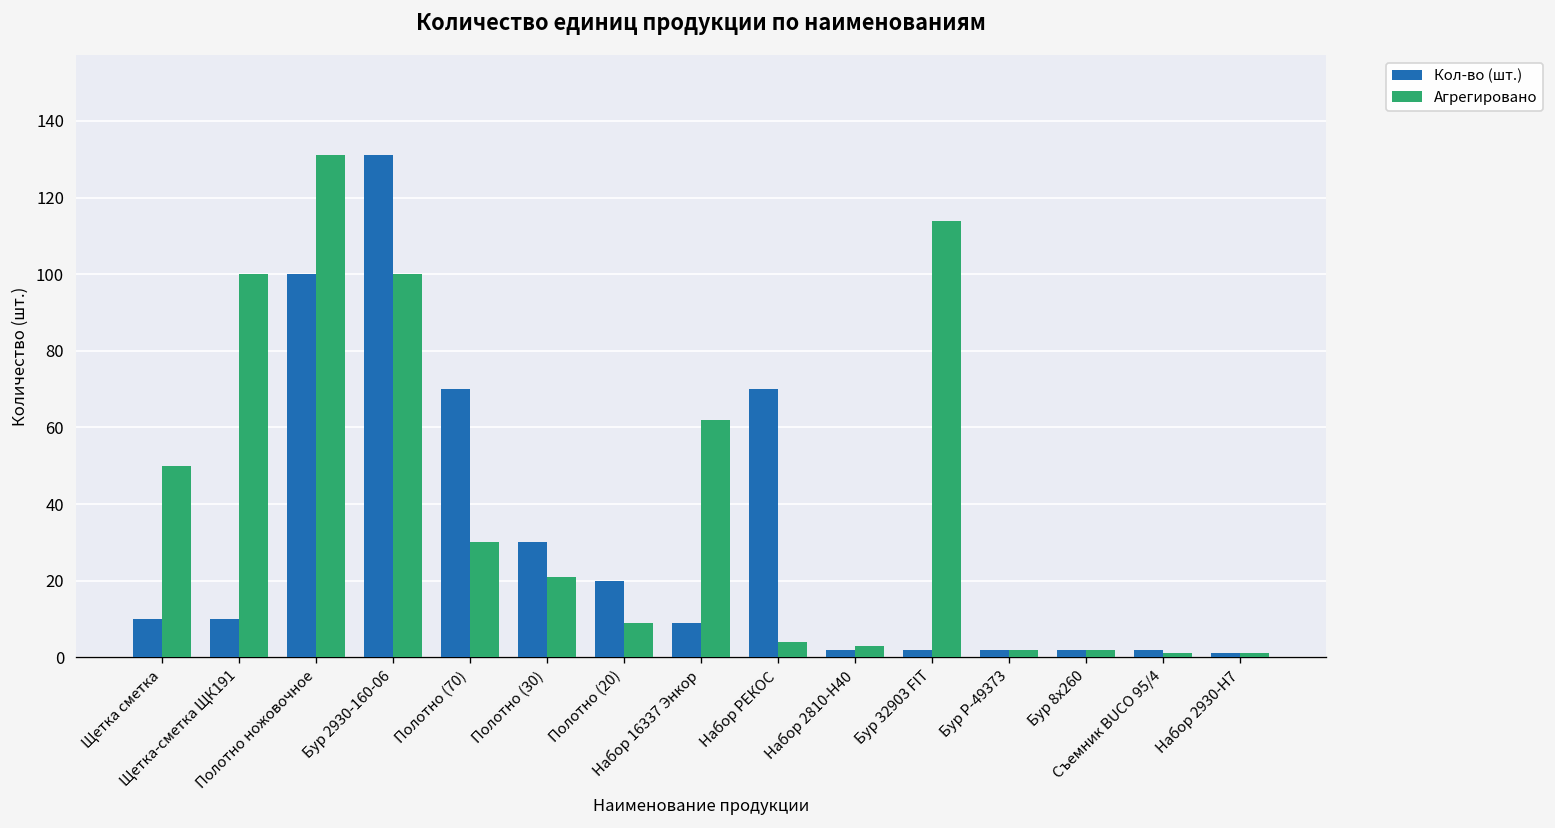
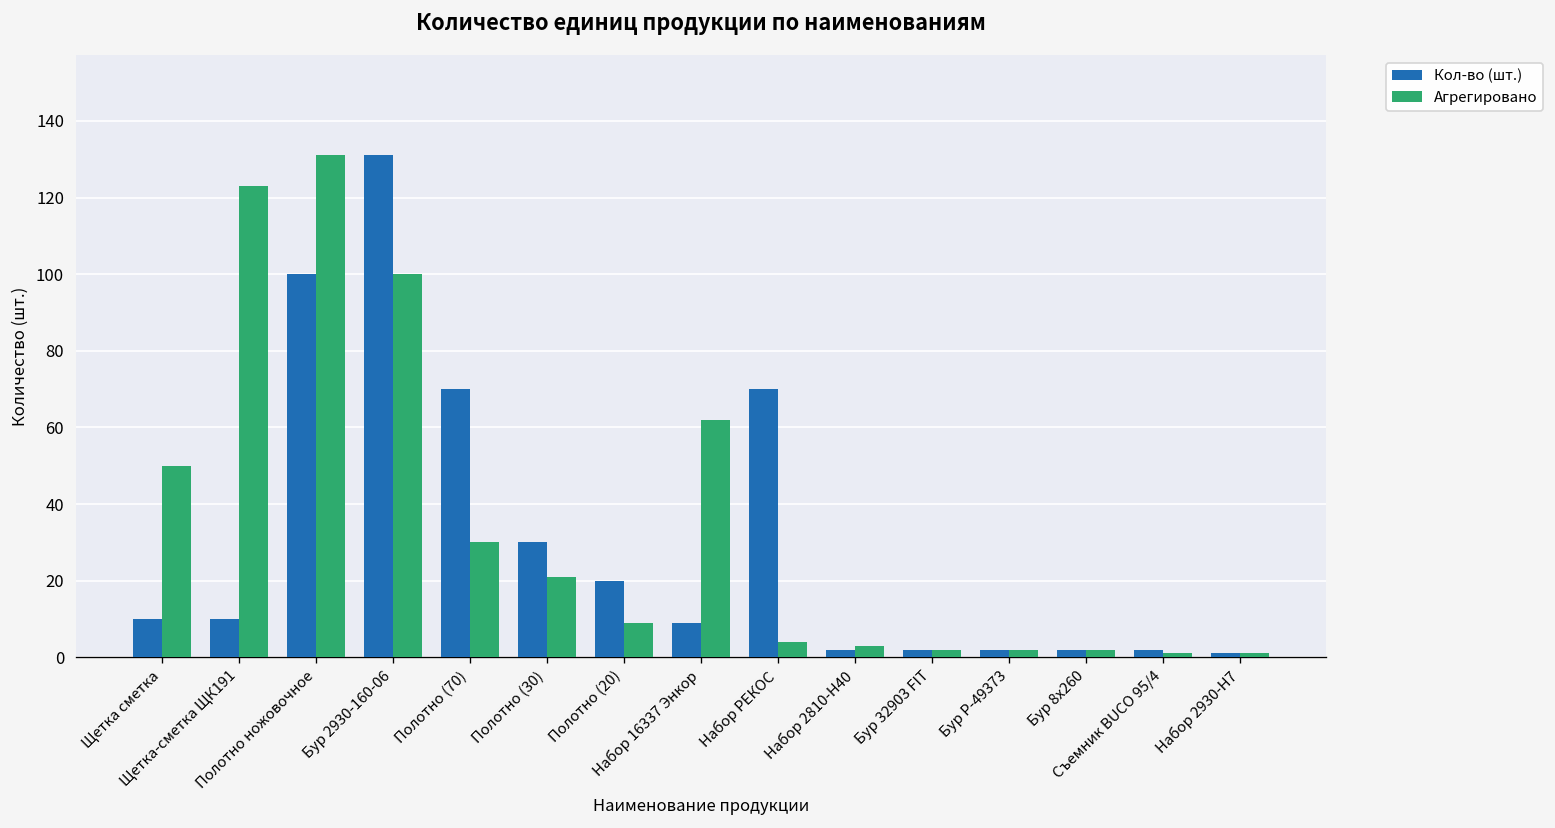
Агрегировано, Щетка-сметка ЩК191: 100 -> 123
Агрегировано, Бур 32903 FIT: 114 -> 2
